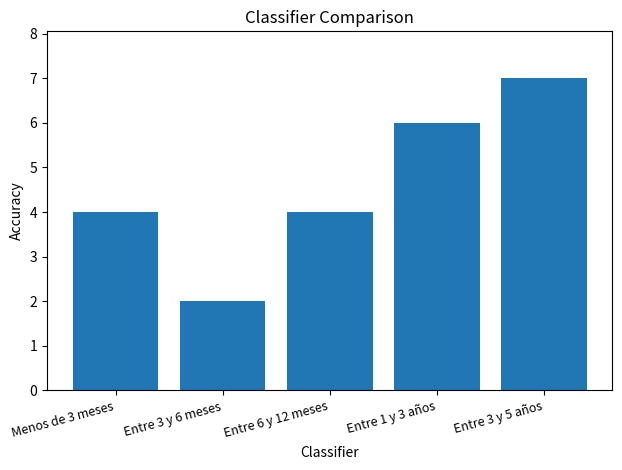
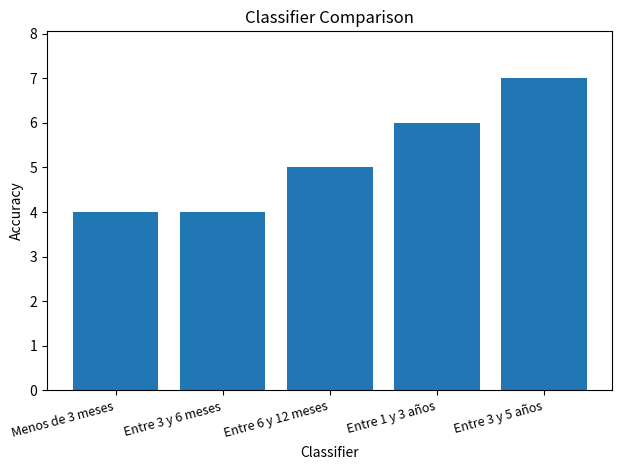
Entre 3 y 6 meses: 2 -> 4
Entre 6 y 12 meses: 4 -> 5
